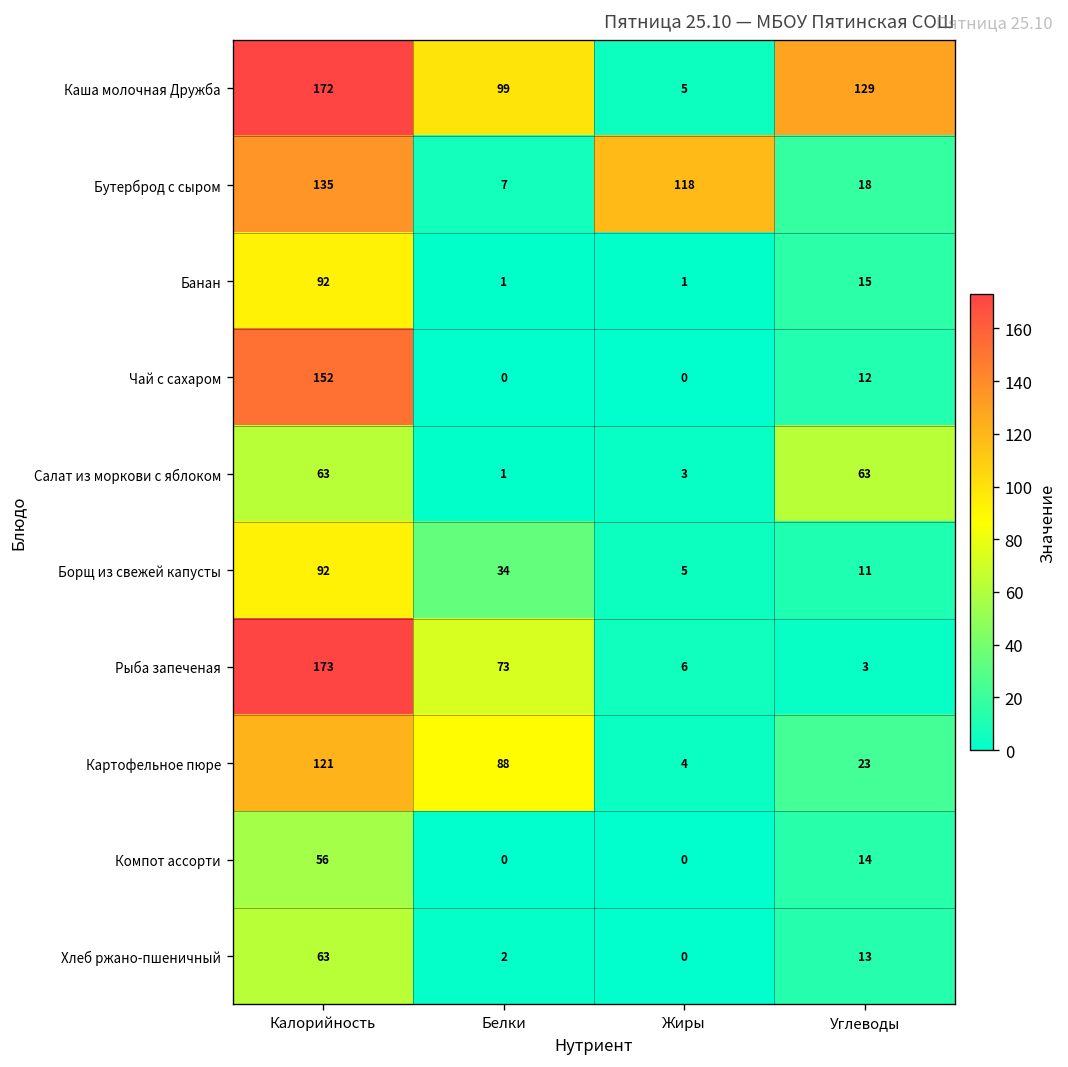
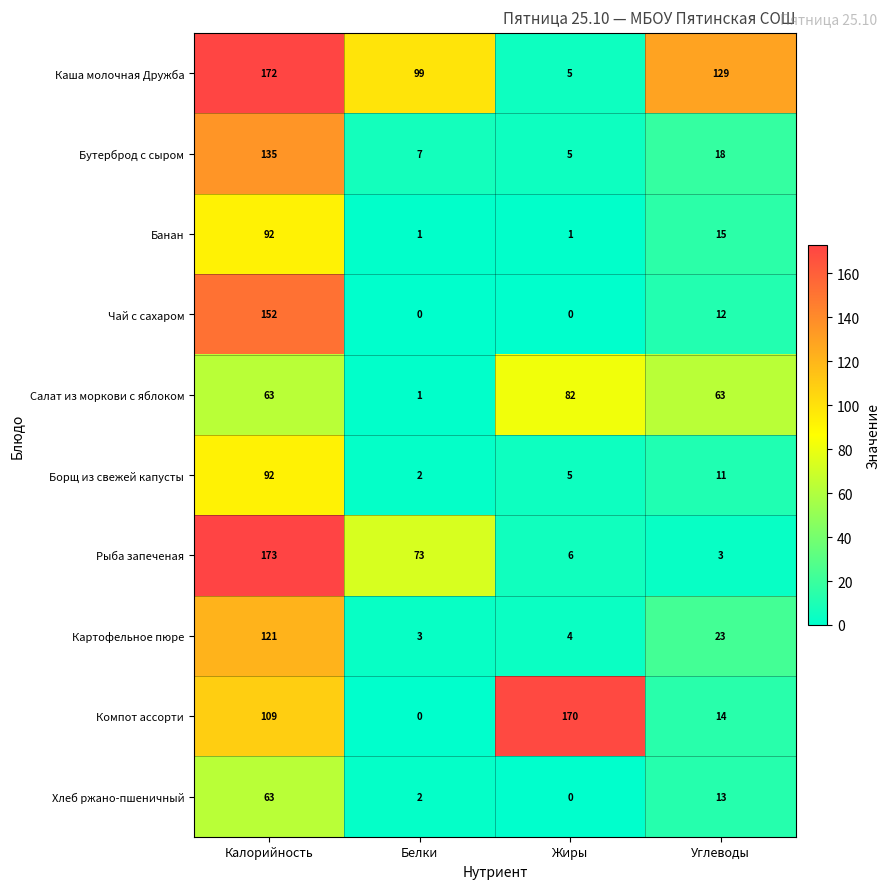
Бутерброд с сыром, Жиры: 118 -> 5
Салат из моркови с яблоком, Жиры: 3 -> 82
Борщ из свежей капусты, Белки: 34 -> 2
Картофельное пюре, Белки: 88 -> 3
Компот ассорти, Калорийность: 56 -> 109
Компот ассорти, Жиры: 0 -> 170
